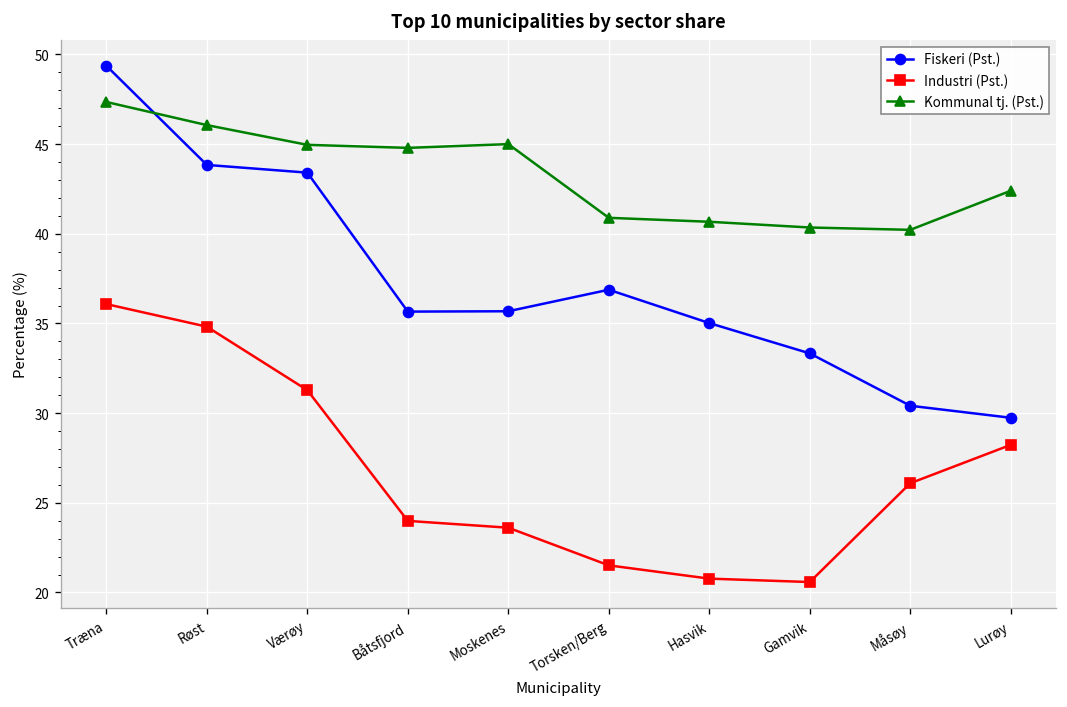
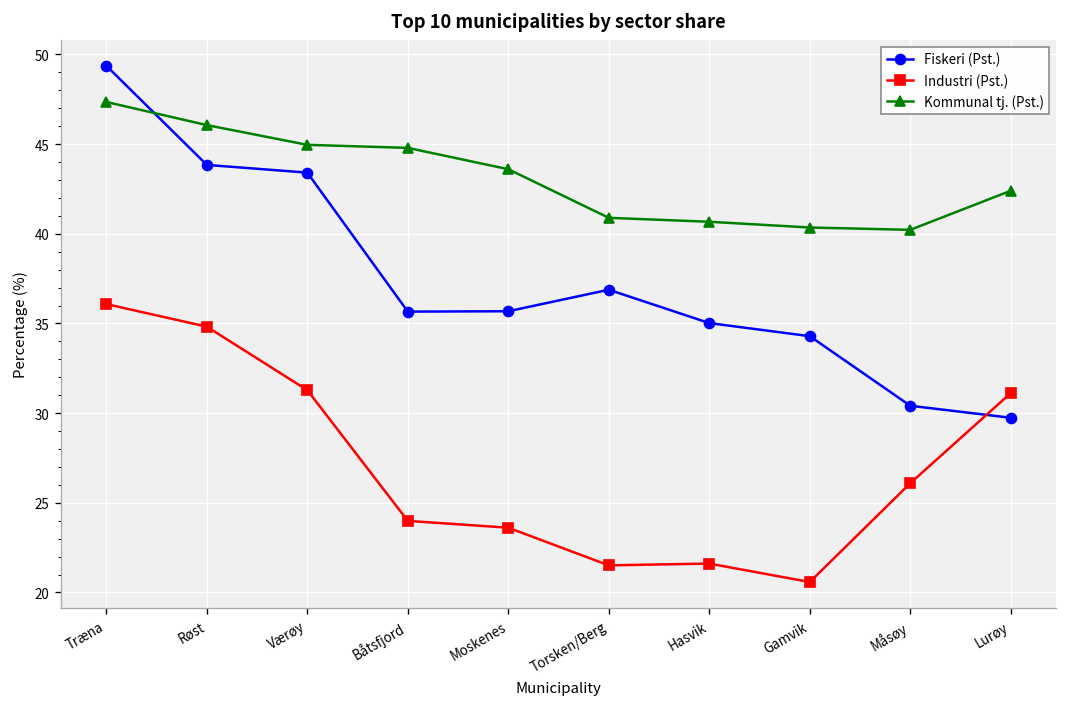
Kommunal tj. (Pst.), Moskenes: 45.0 -> 43.6
Industri (Pst.), Hasvik: 20.8 -> 21.6
Fiskeri (Pst.), Gamvik: 33.3 -> 34.3
Industri (Pst.), Lurøy: 28.2 -> 31.1
